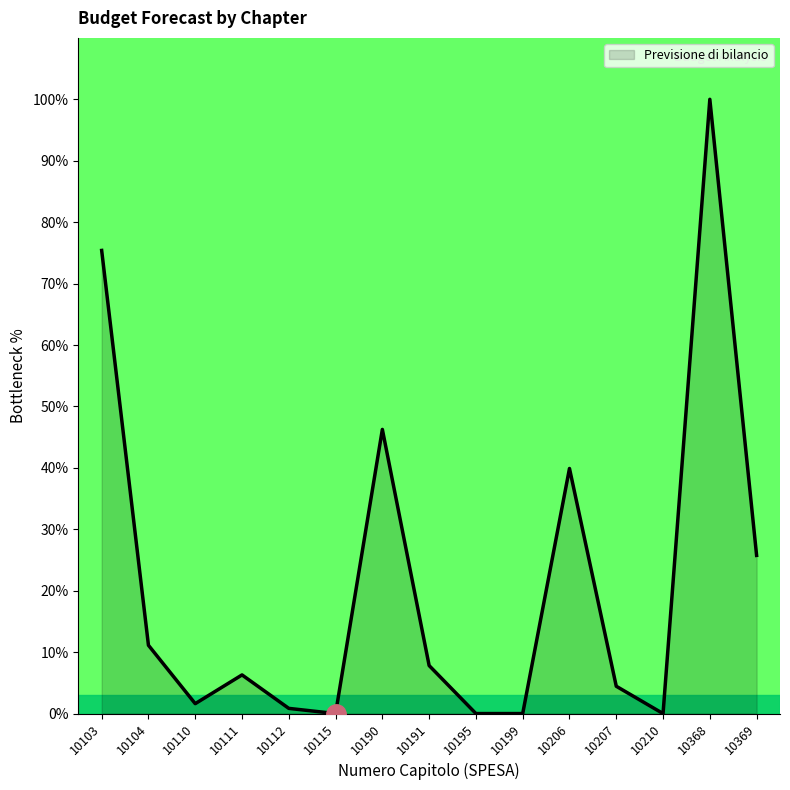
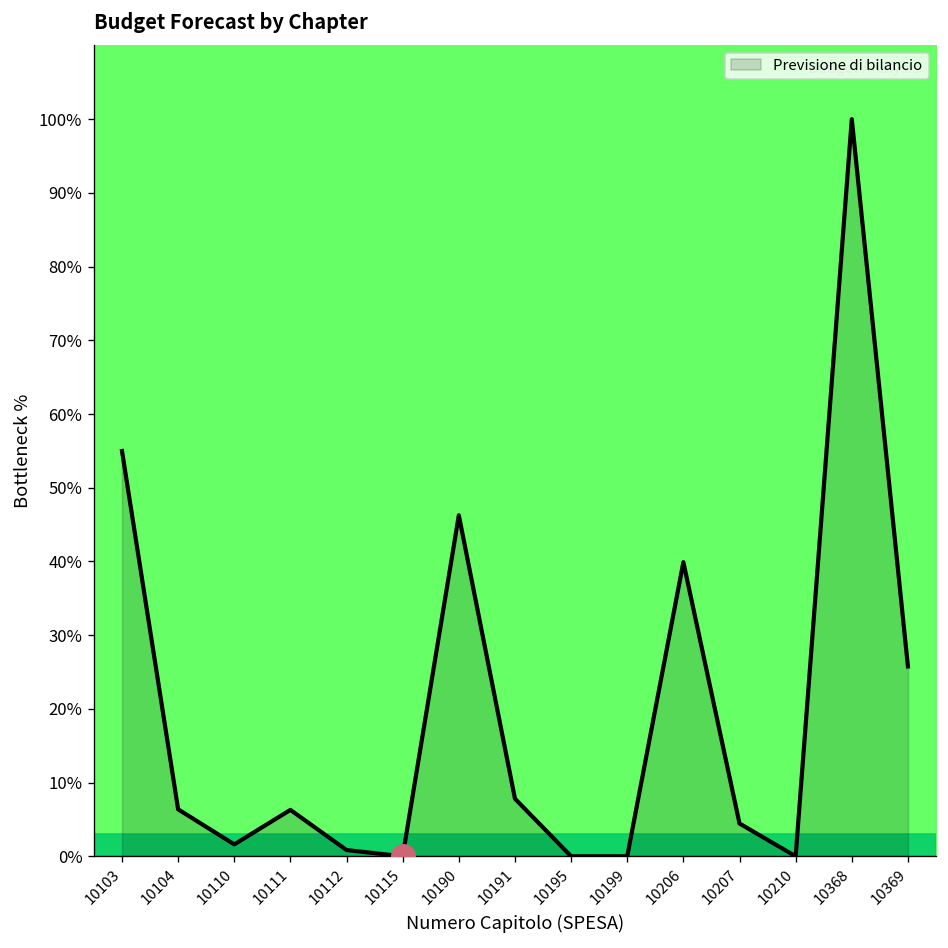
Previsione di bilancio, 10103: 75% -> 55%
Previsione di bilancio, 10104: 11% -> 6%
